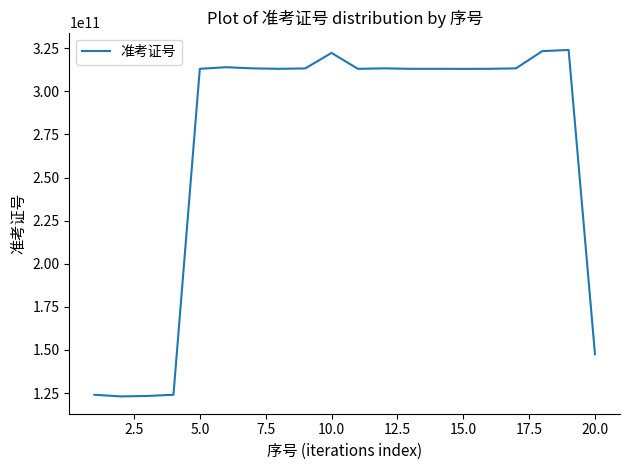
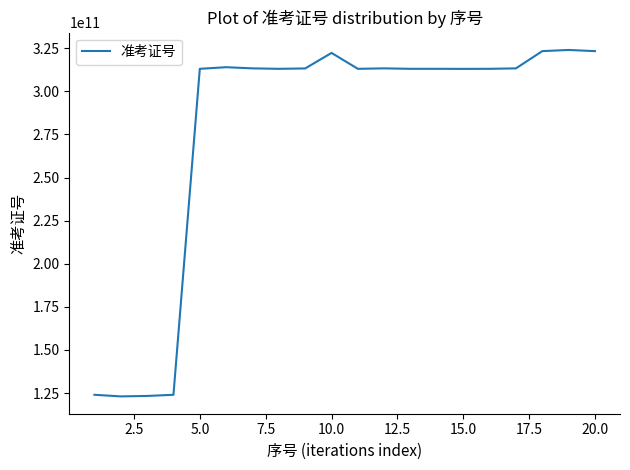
20.0: 148000000000 -> 323000000000
